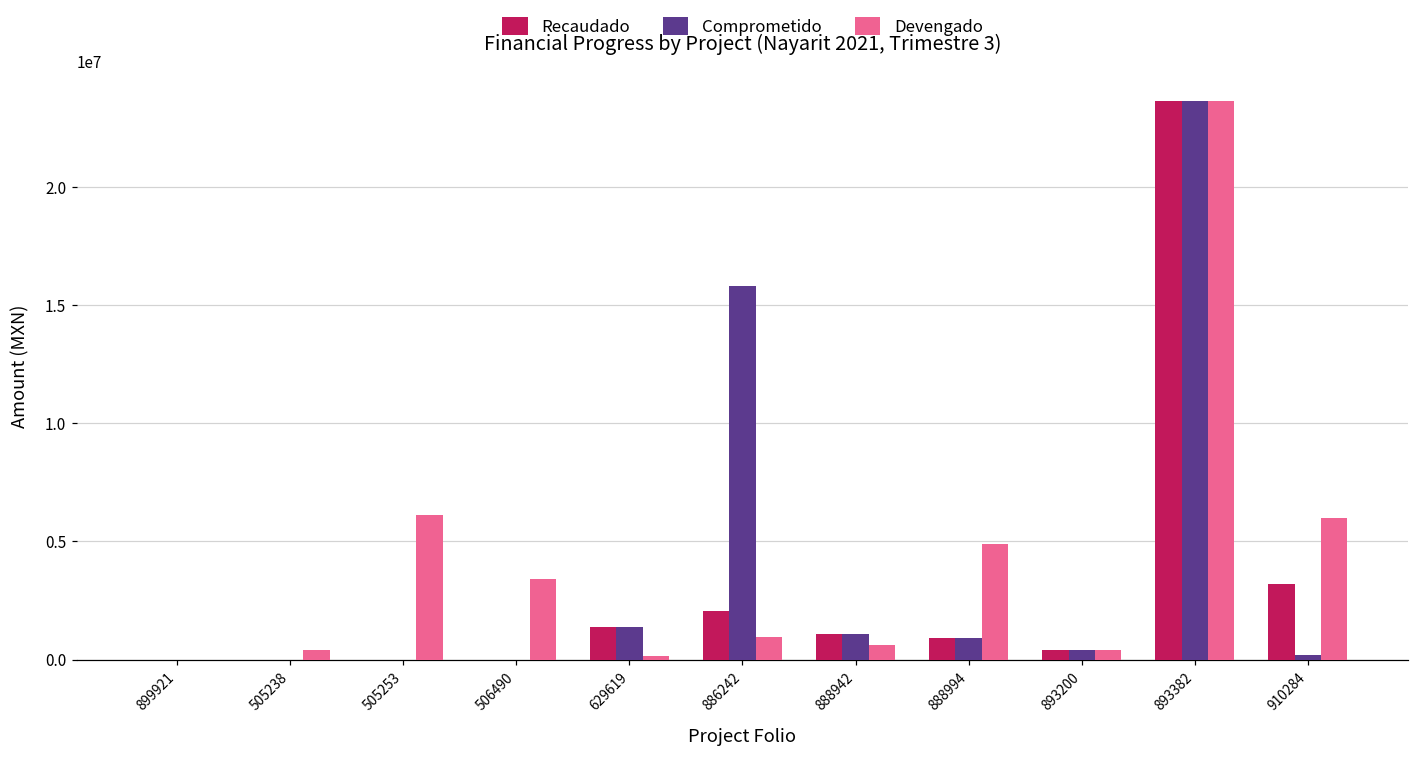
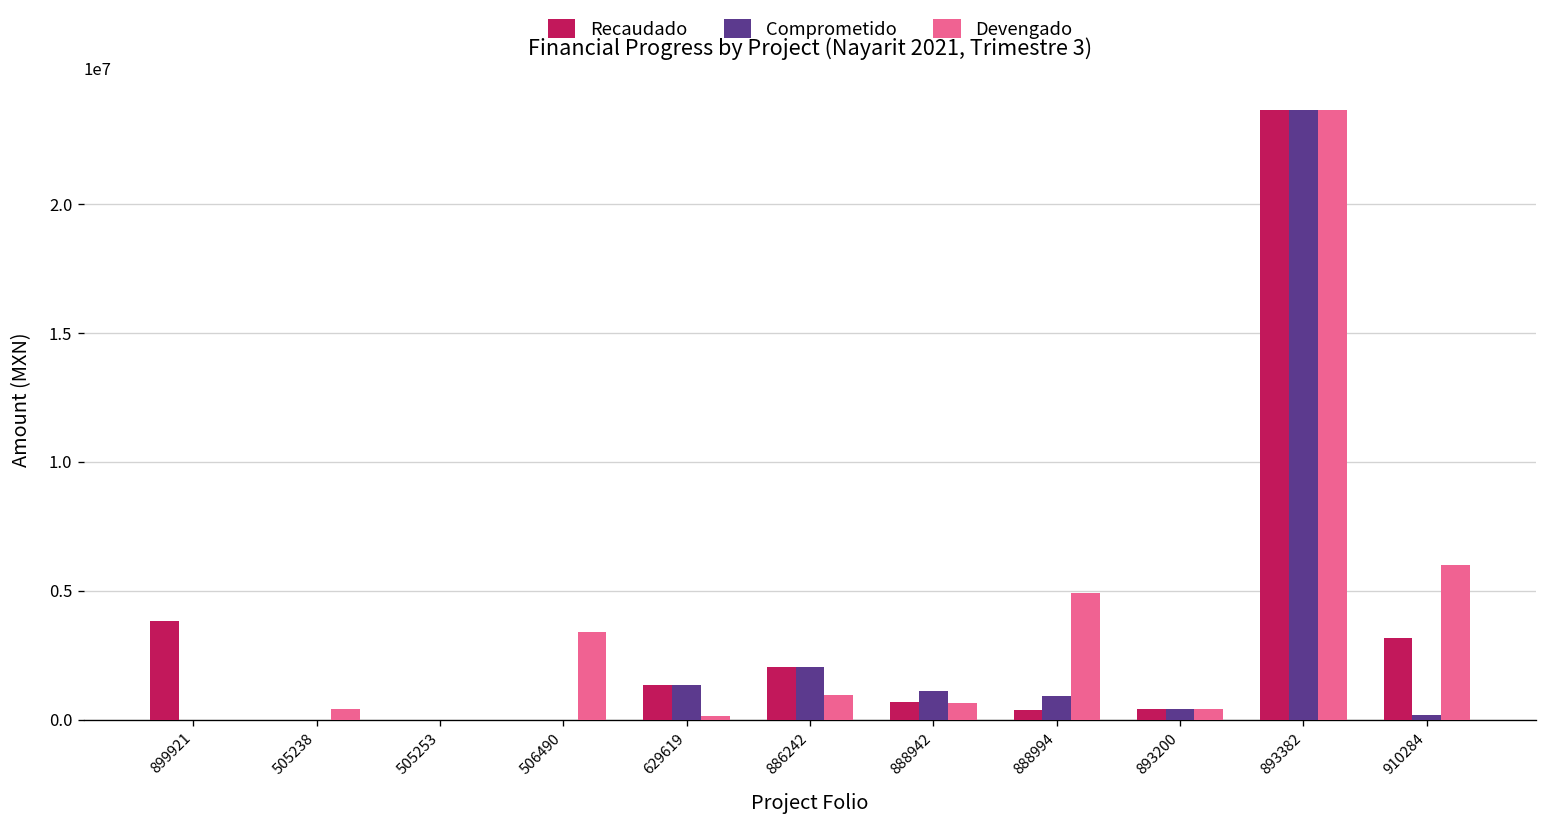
Recaudado, 899921: 0 -> 3800000
Devengado, 505253: 6100000 -> 0
Comprometido, 886242: 15800000 -> 2000000
Recaudado, 888942: 1100000 -> 700000
Recaudado, 888994: 900000 -> 400000
